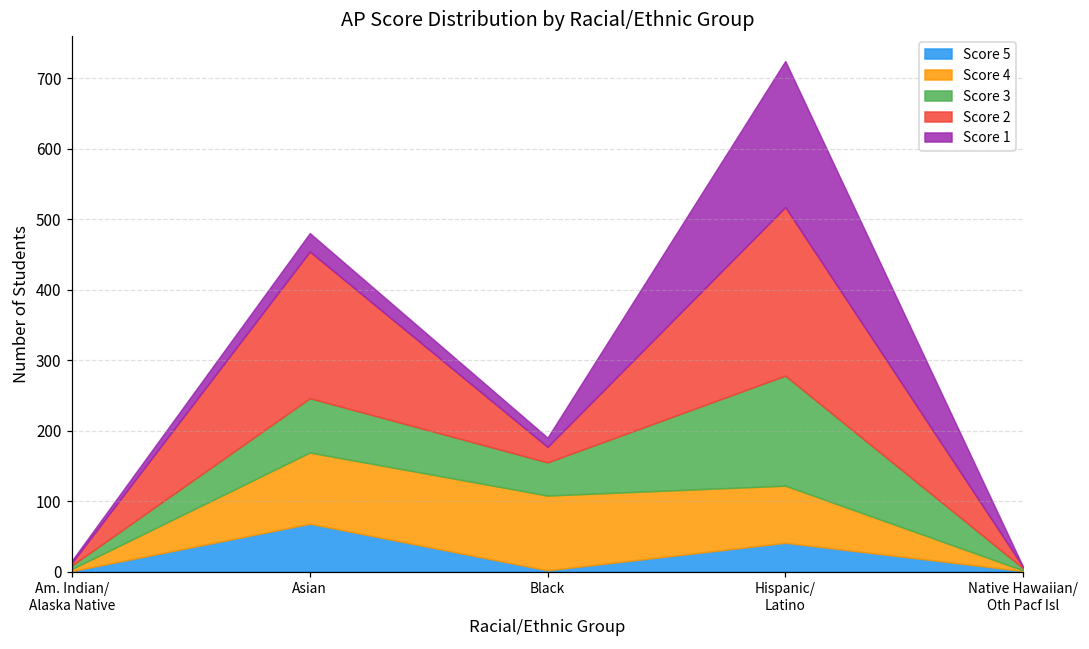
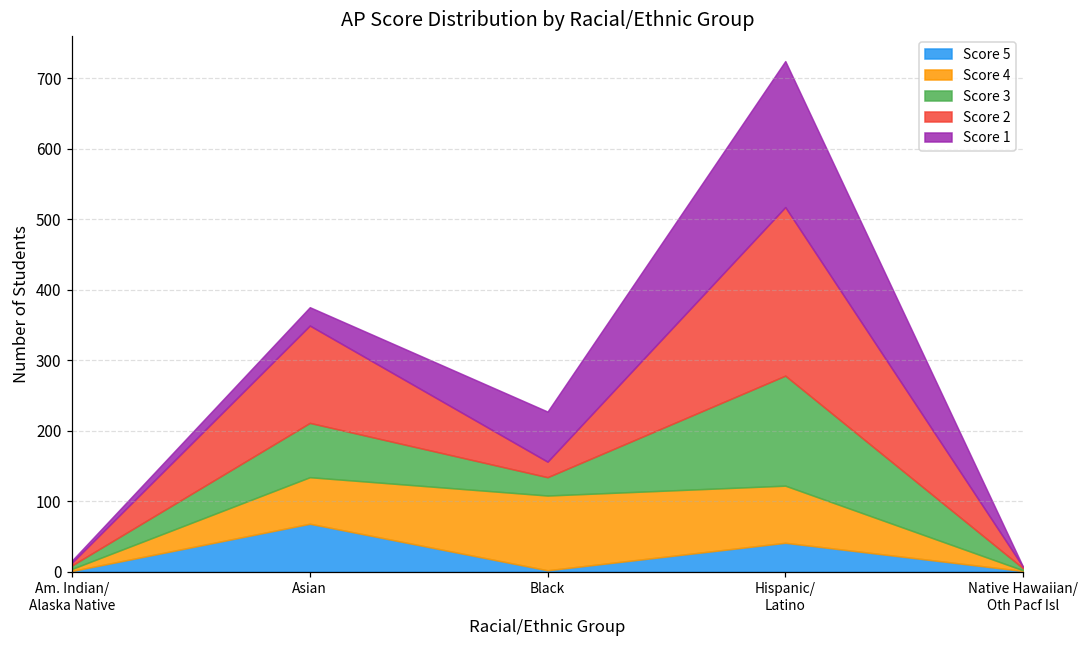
Score 4, Asian: 100 -> 70
Score 2, Asian: 210 -> 140
Score 3, Black: 50 -> 30
Score 1, Black: 10 -> 70
